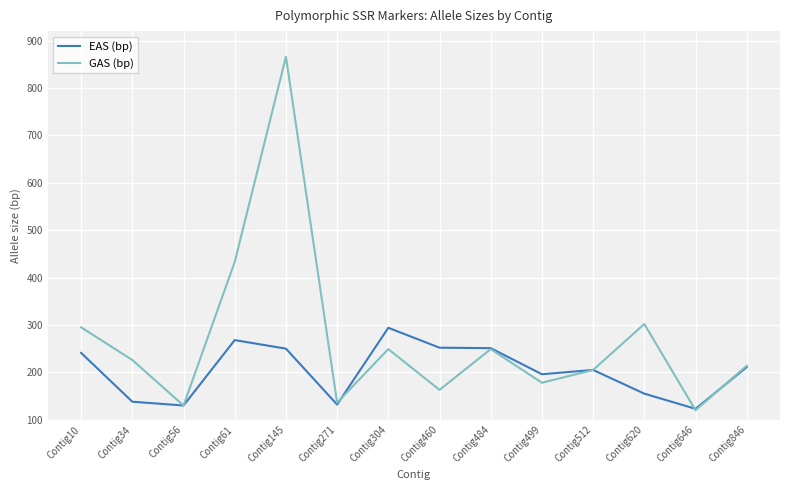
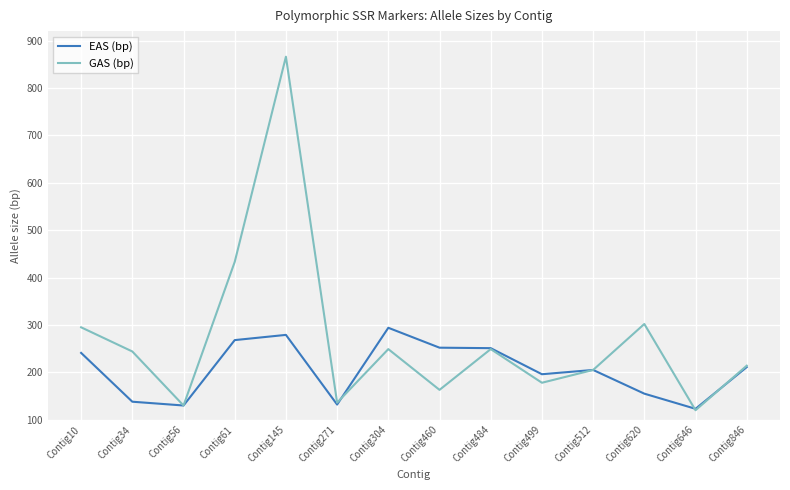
GAS (bp), Contig34: 230 -> 240
EAS (bp), Contig145: 250 -> 280
